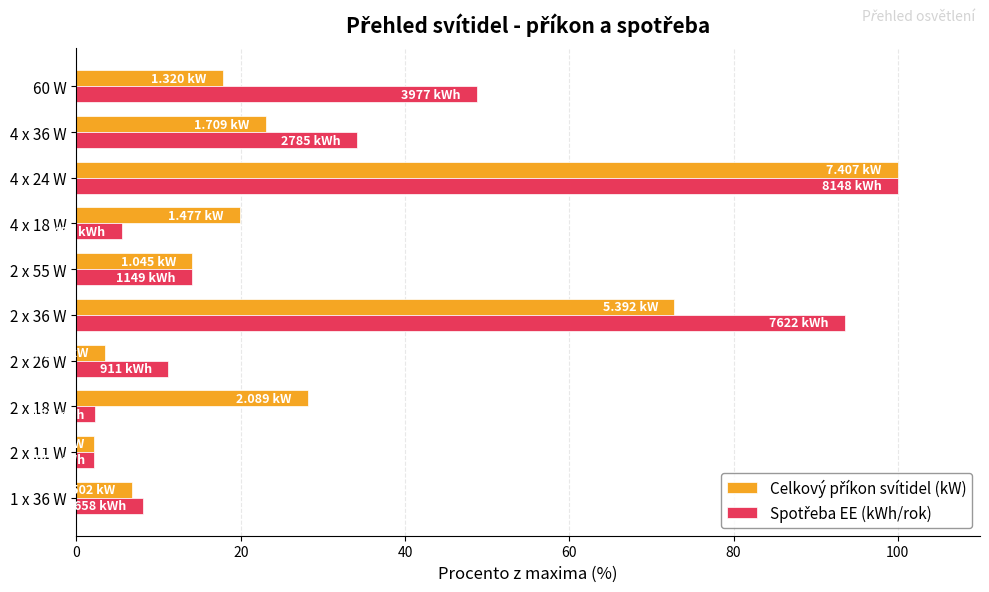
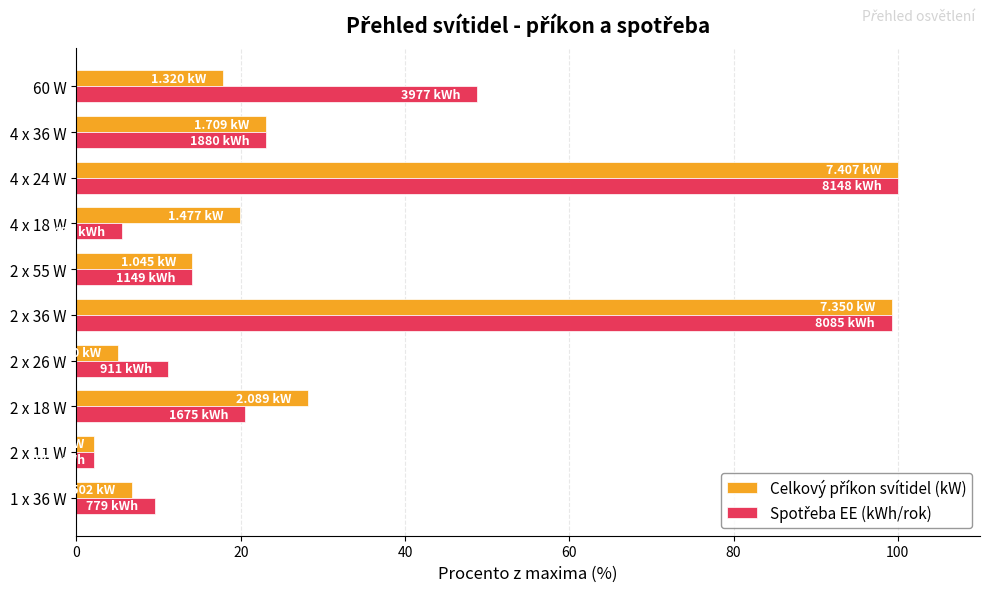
Spotřeba EE (kWh/rok), 4 x 36 W: 2785 -> 1880
Celkový příkon svítidel (kW), 2 x 36 W: 5.392 -> 7.350
Spotřeba EE (kWh/rok), 2 x 36 W: 7622 -> 8085
Celkový příkon svítidel (kW), 2 x 26 W: 3 -> 5
Spotřeba EE (kWh/rok), 2 x 18 W: 2 -> 21
Spotřeba EE (kWh/rok), 1 x 36 W: 658 -> 779
